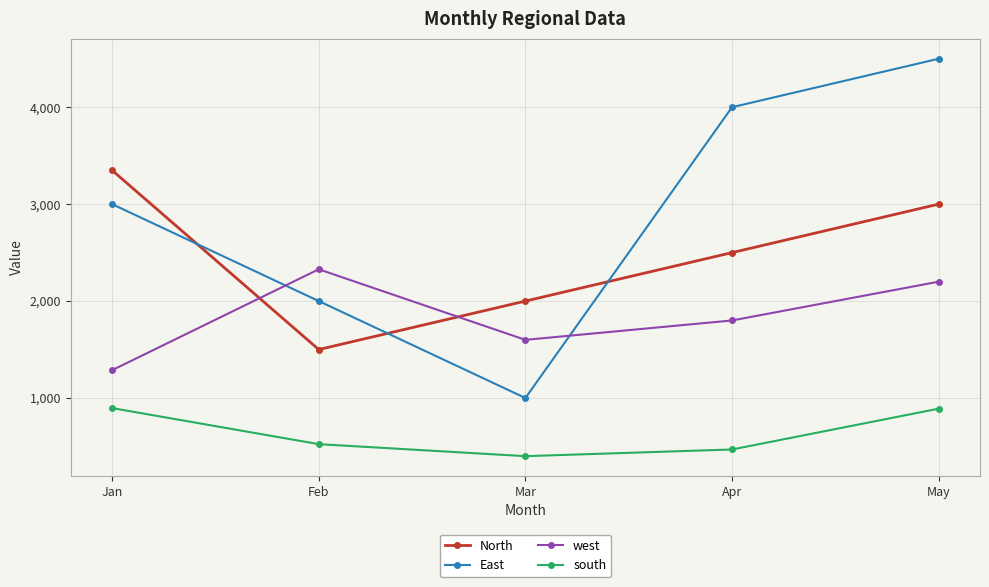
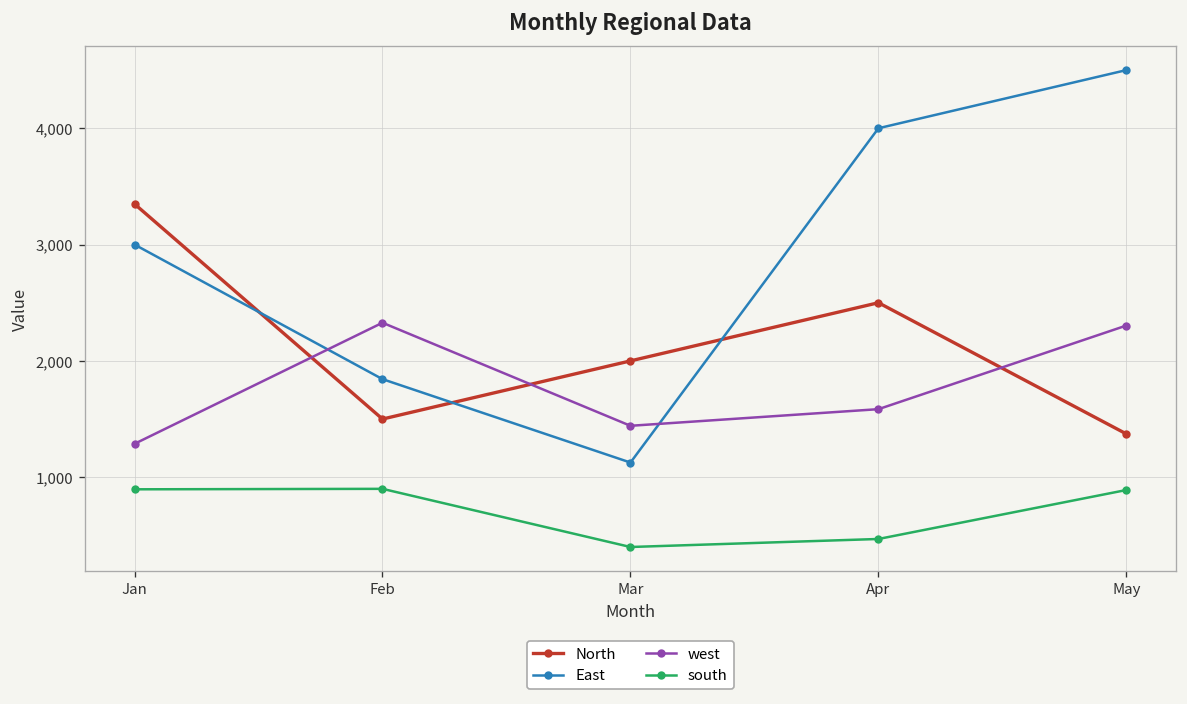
East, Feb: 2,000 -> 1,800
south, Feb: 500 -> 900
East, Mar: 1,000 -> 1,100
west, Mar: 1,600 -> 1,400
west, Apr: 1,800 -> 1,600
North, May: 3,000 -> 1,400
west, May: 2,200 -> 2,300
